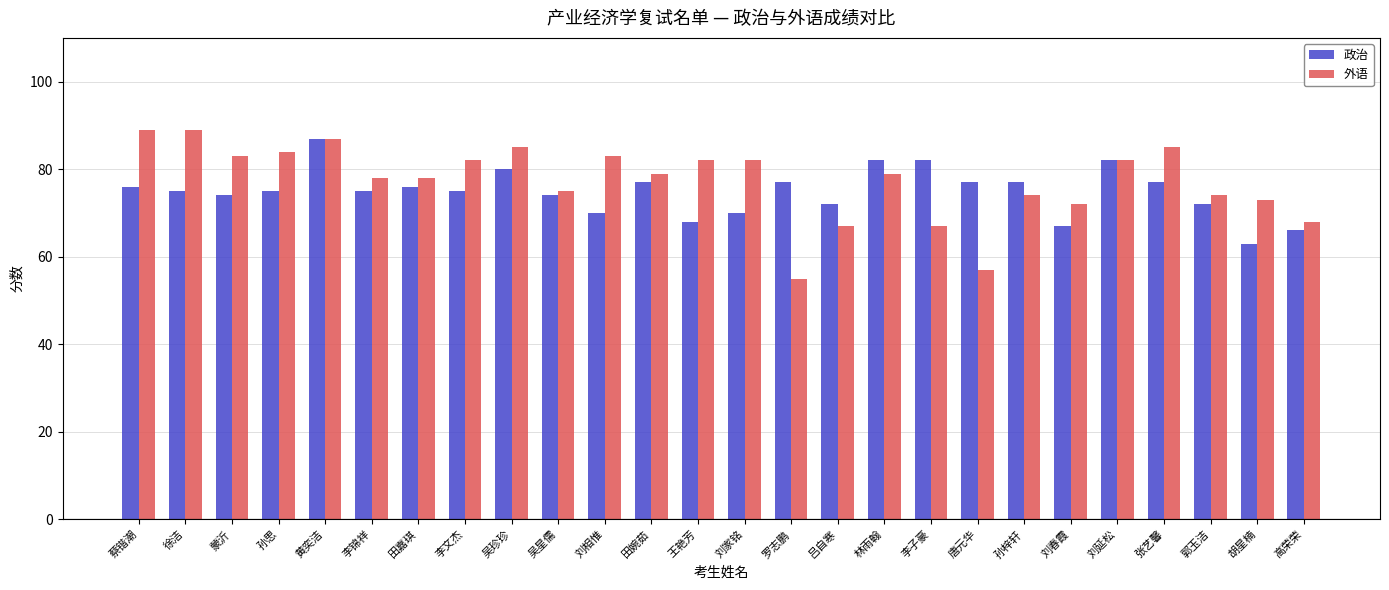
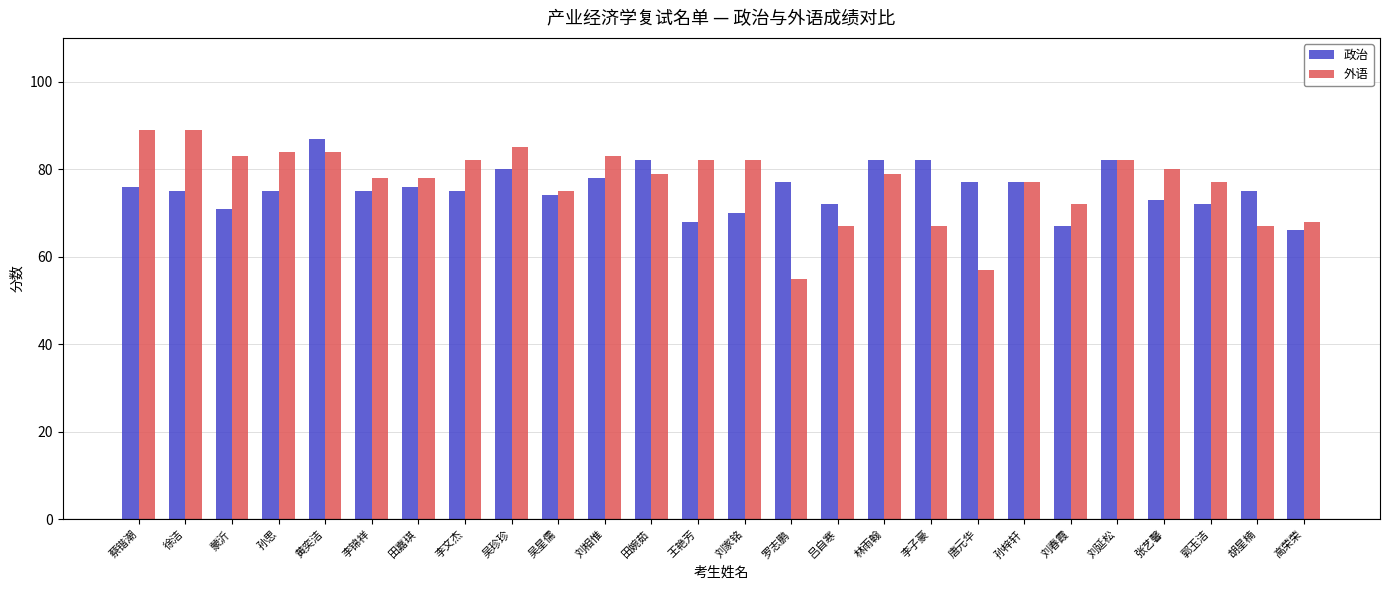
政治, 蒙沂: 74 -> 71
外语, 黄奕洁: 87 -> 84
政治, 刘相惟: 70 -> 78
政治, 田婉茹: 77 -> 82
外语, 孙梓轩: 74 -> 77
政治, 张艺馨: 77 -> 73
外语, 张艺馨: 85 -> 80
外语, 郭玉洁: 74 -> 77
政治, 胡星楠: 63 -> 75
外语, 胡星楠: 73 -> 67
